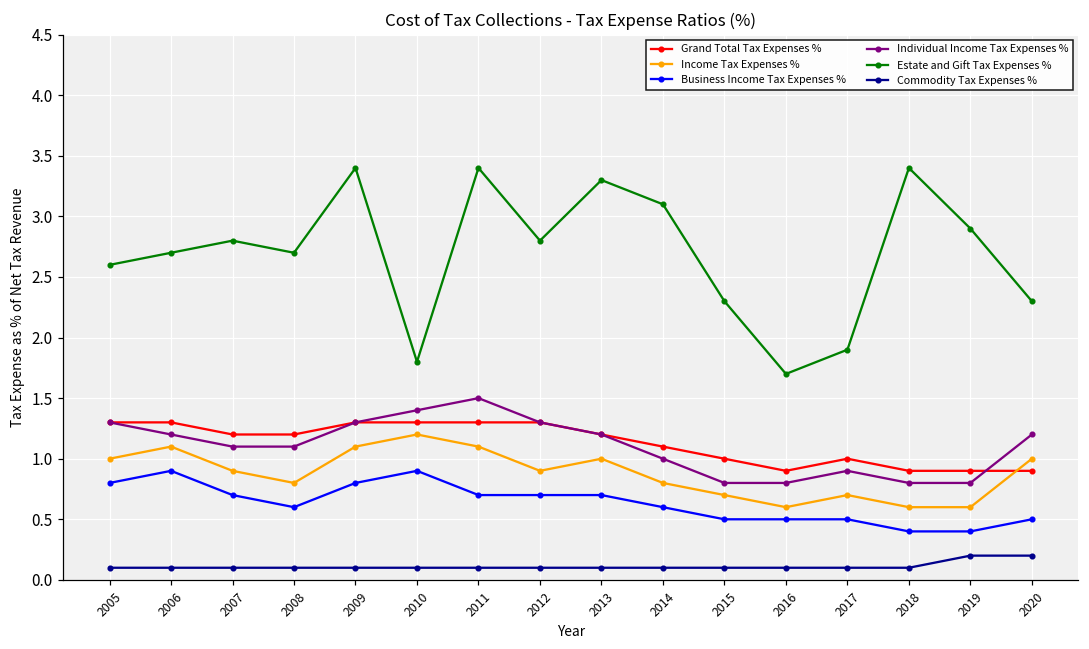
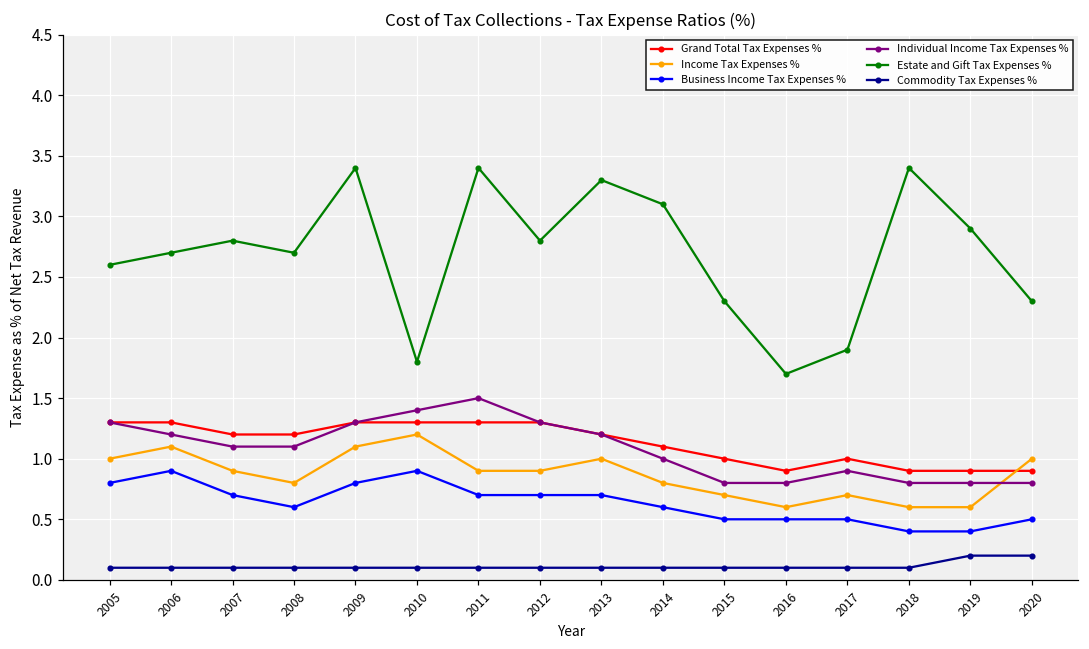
Income Tax Expenses %, 2011: 1.1 -> 0.9
Individual Income Tax Expenses %, 2020: 1.2 -> 0.8
